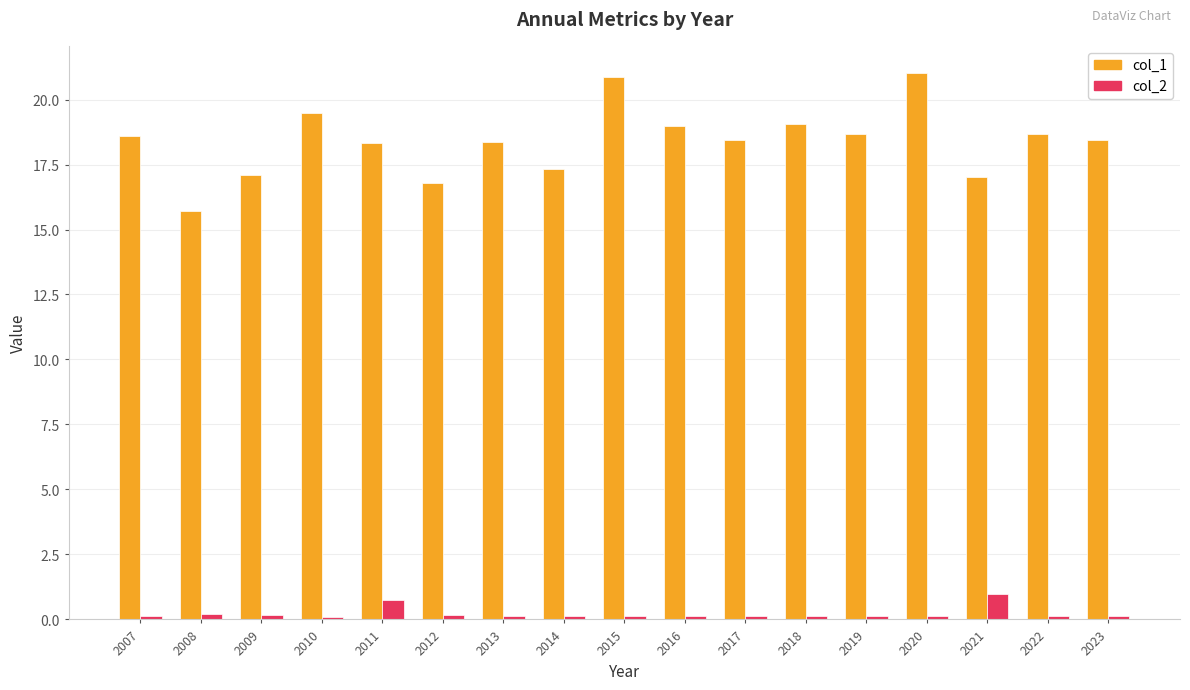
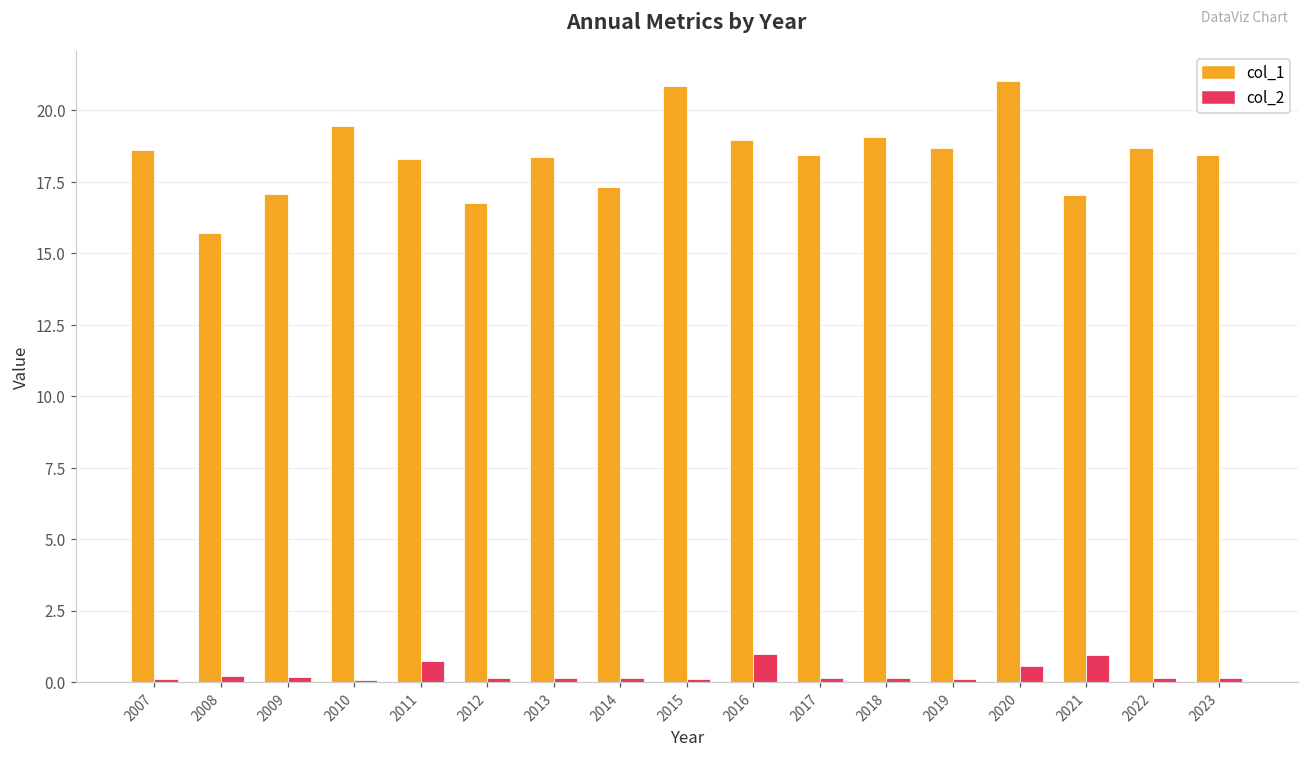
col_2, 2016: 0.1 -> 1.0
col_2, 2020: 0.1 -> 0.6
